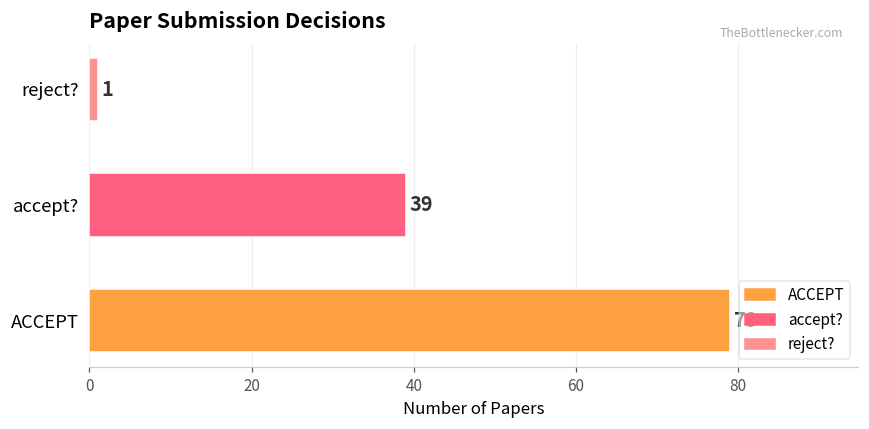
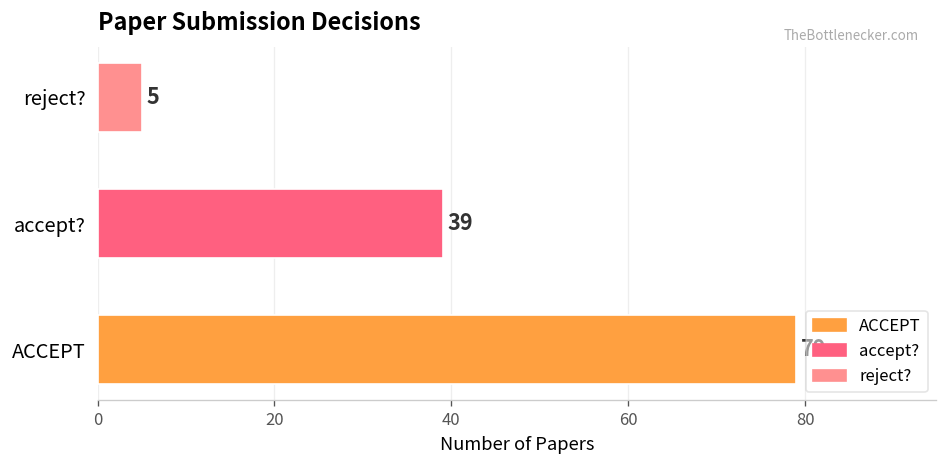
reject?: 1 -> 5
